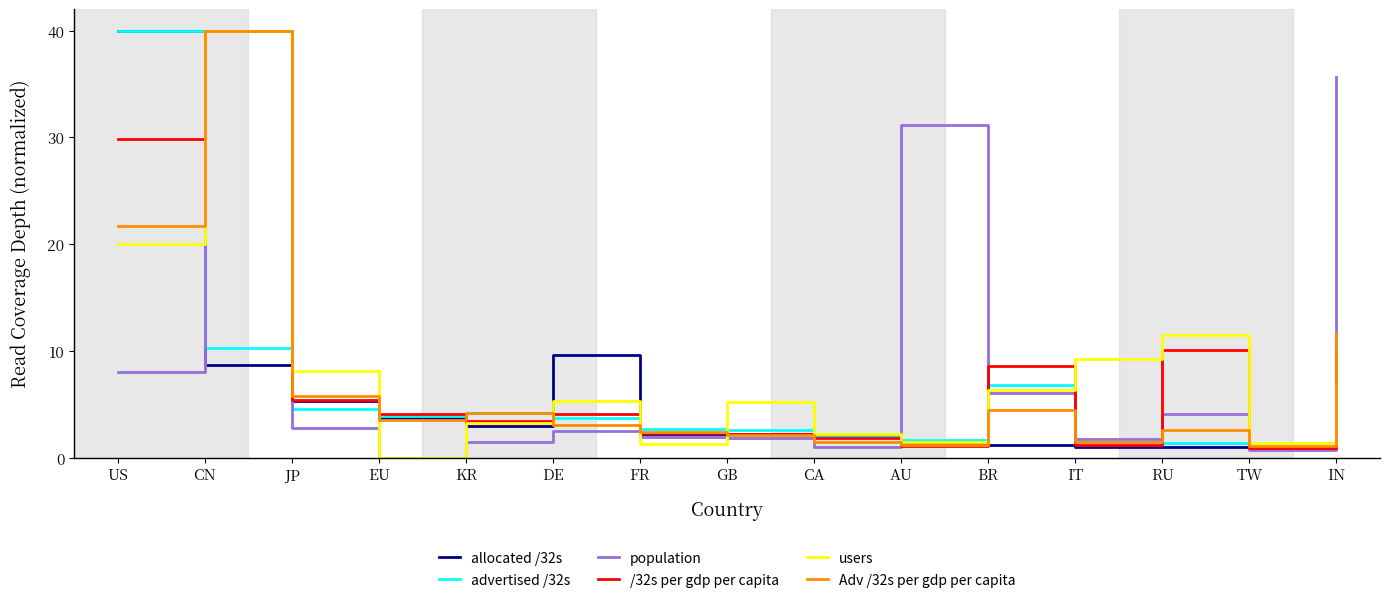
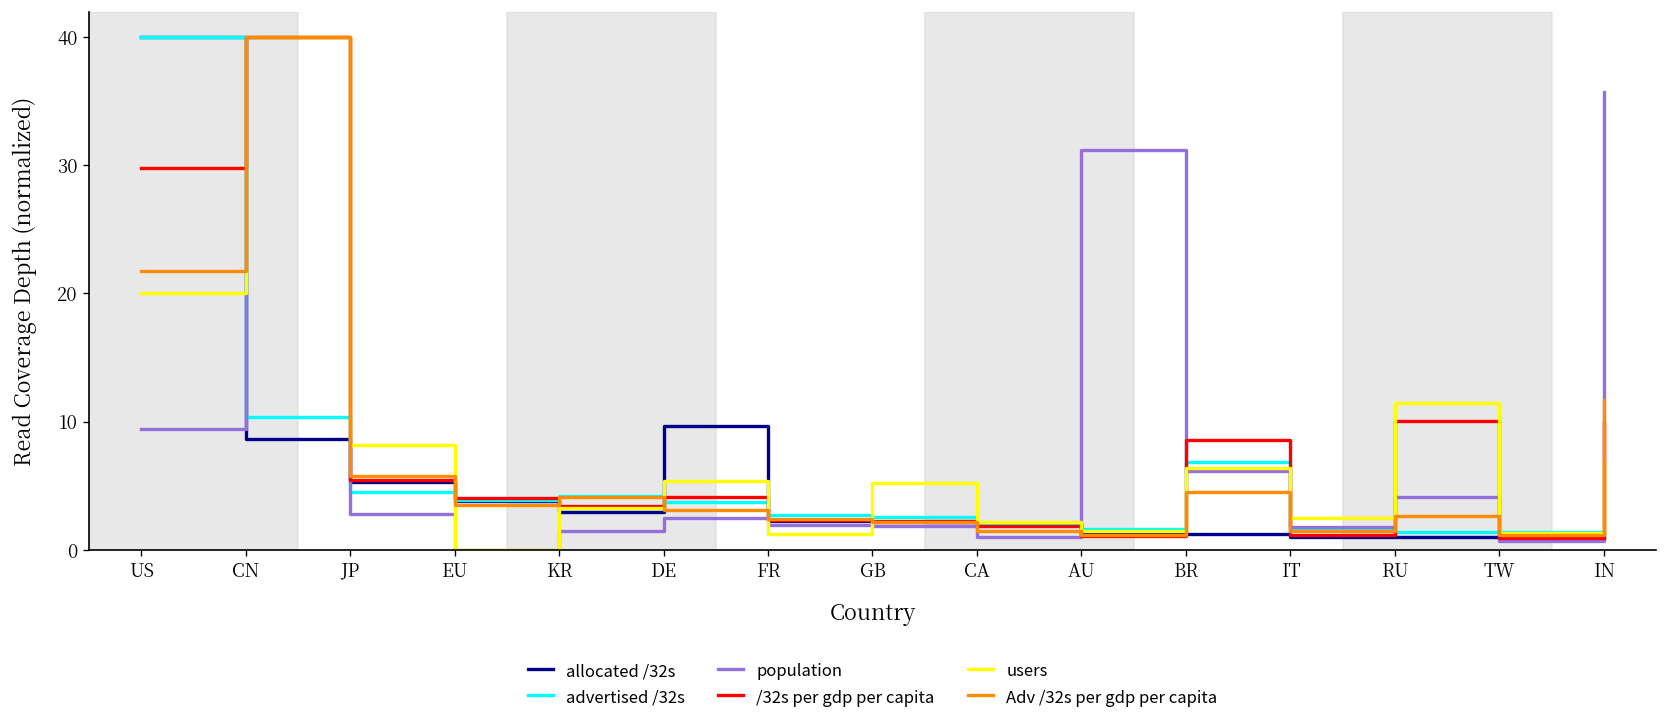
population, US: 8.0 -> 9.4
users, IT: 9.2 -> 2.5
